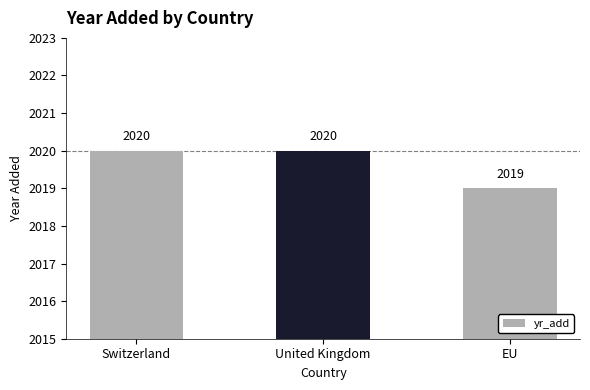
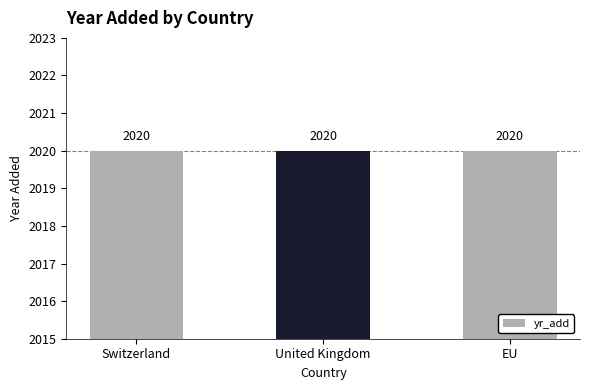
EU: 2019 -> 2020
